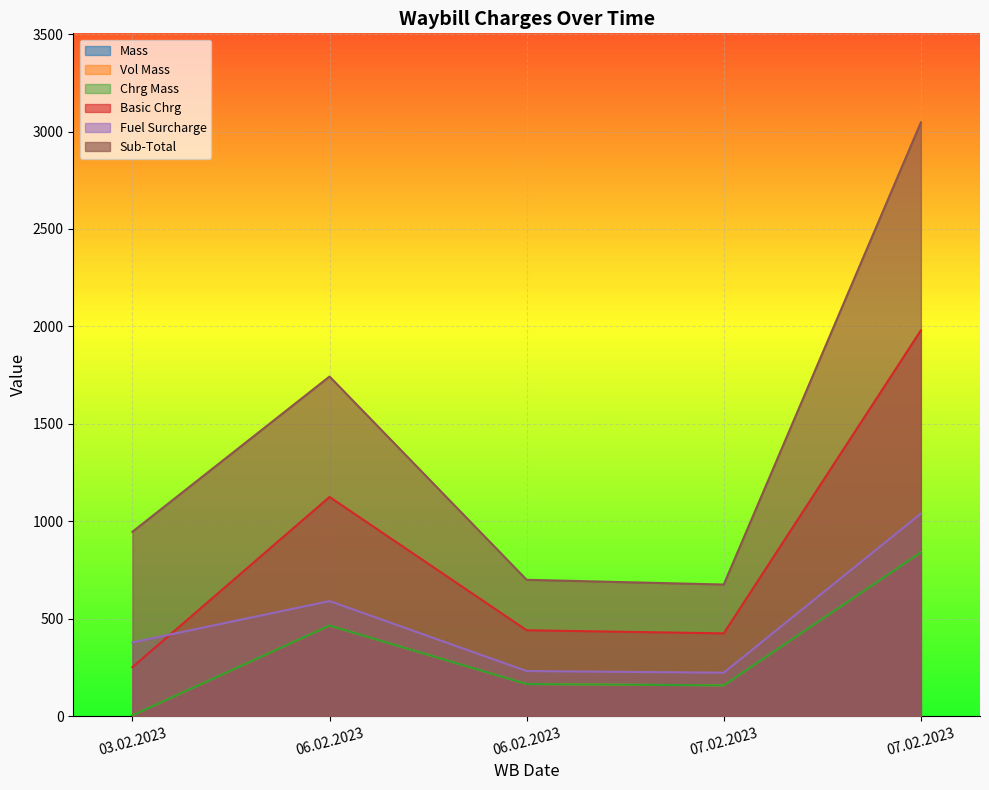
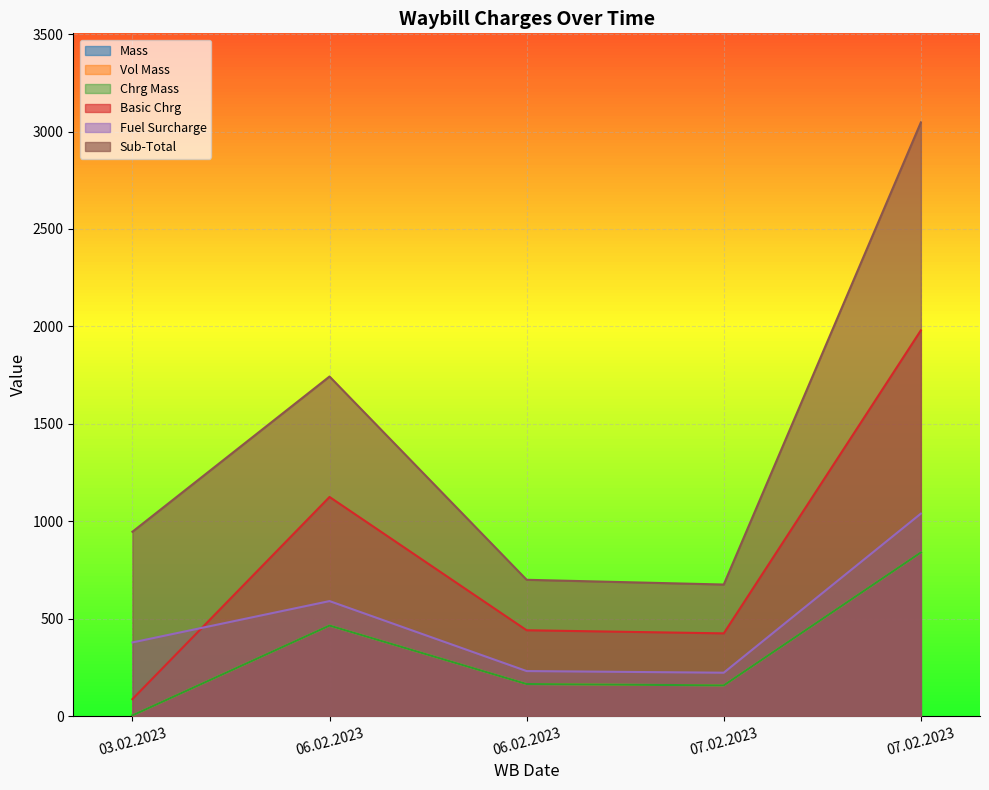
Basic Chrg, 03.02.2023: 250 -> 90
